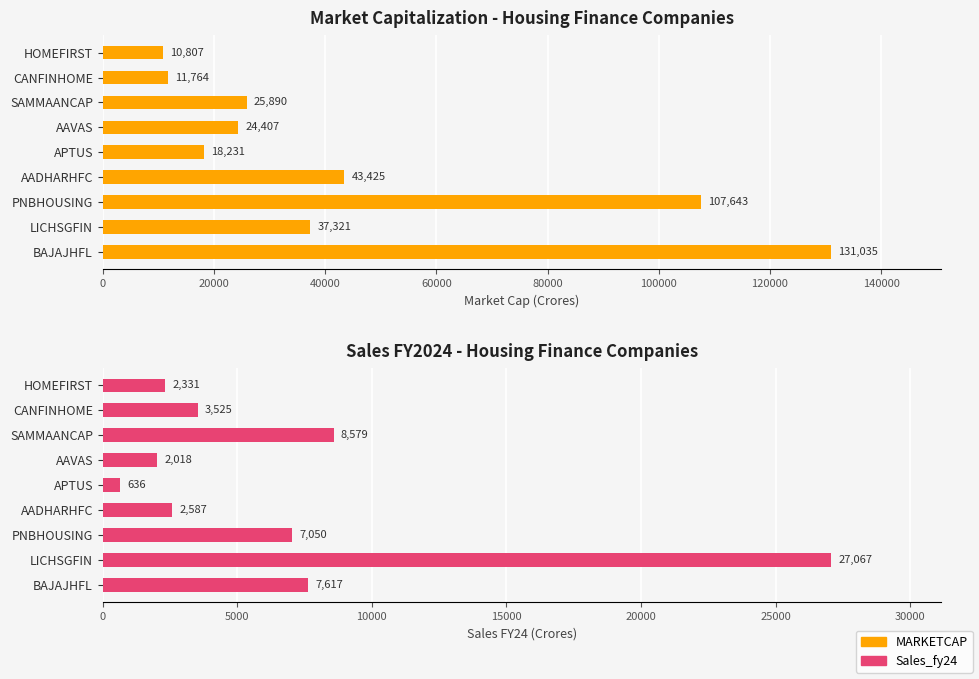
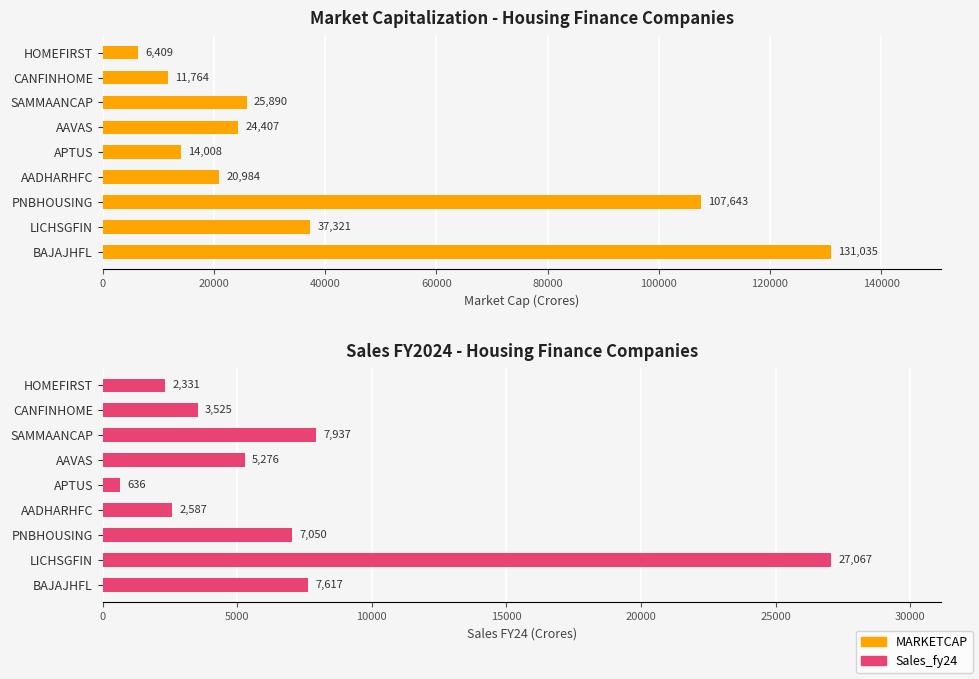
Market Capitalization - Housing Finance Companies, HOMEFIRST: 10,807 -> 6,409
Market Capitalization - Housing Finance Companies, APTUS: 18,231 -> 14,008
Market Capitalization - Housing Finance Companies, AADHARHFC: 43,425 -> 20,984
Sales FY2024 - Housing Finance Companies, SAMMAANCAP: 8,579 -> 7,937
Sales FY2024 - Housing Finance Companies, AAVAS: 2,018 -> 5,276
